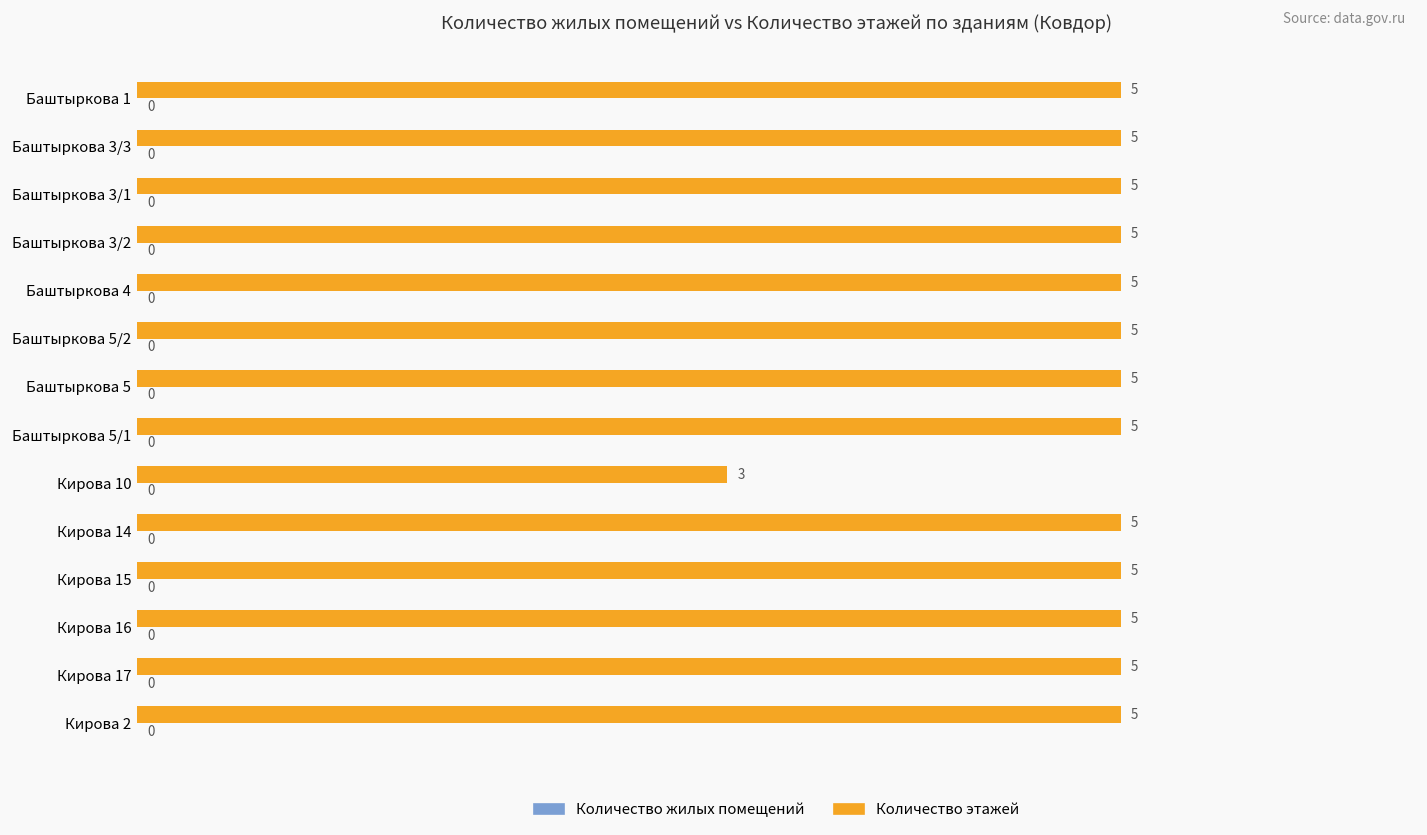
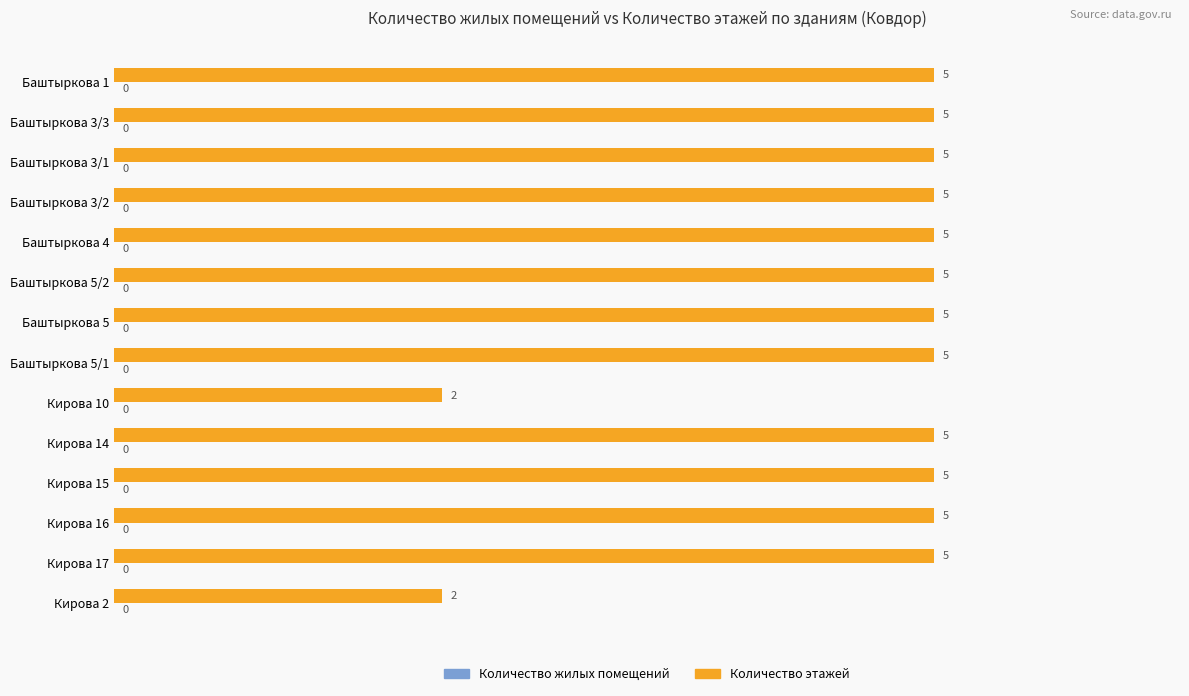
Количество этажей, Кирова 10: 3 -> 2
Количество этажей, Кирова 2: 5 -> 2
